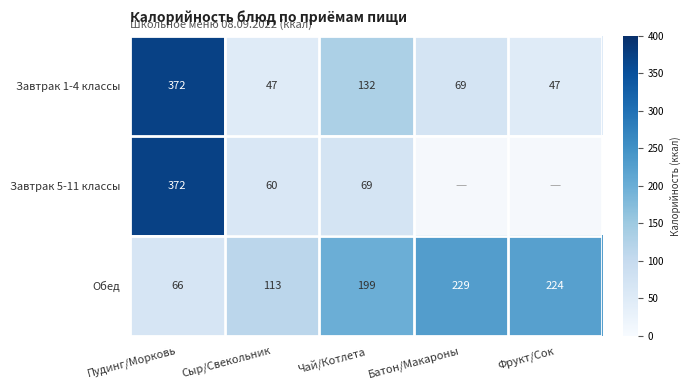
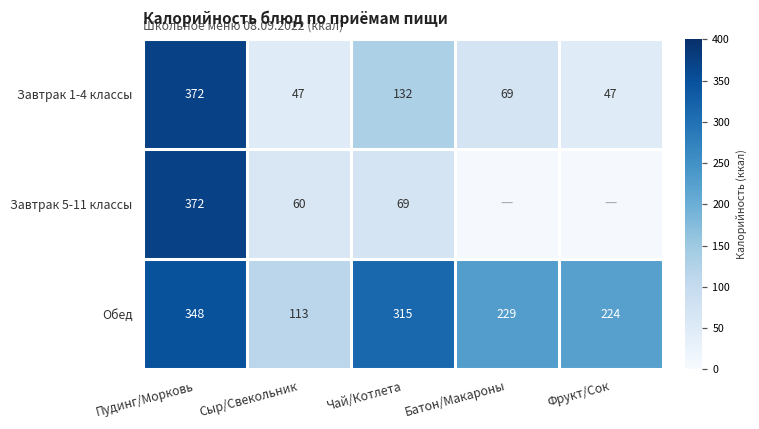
Обед, Пудинг/Морковь: 66 -> 348
Обед, Чай/Котлета: 199 -> 315
